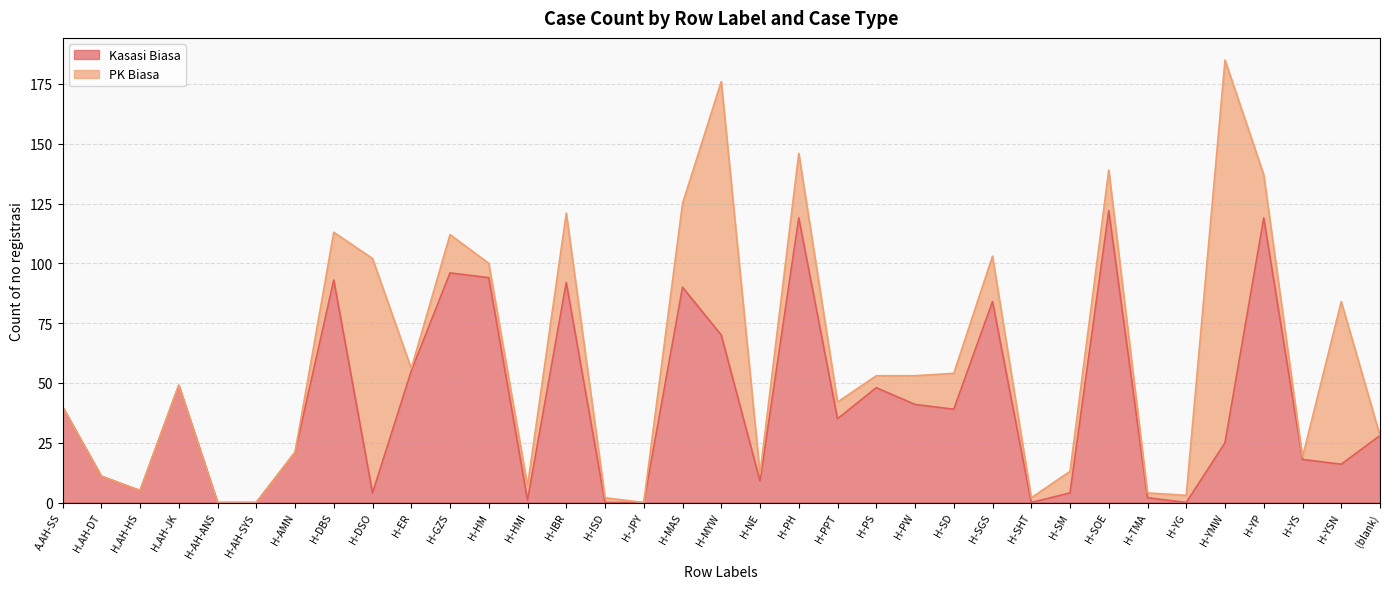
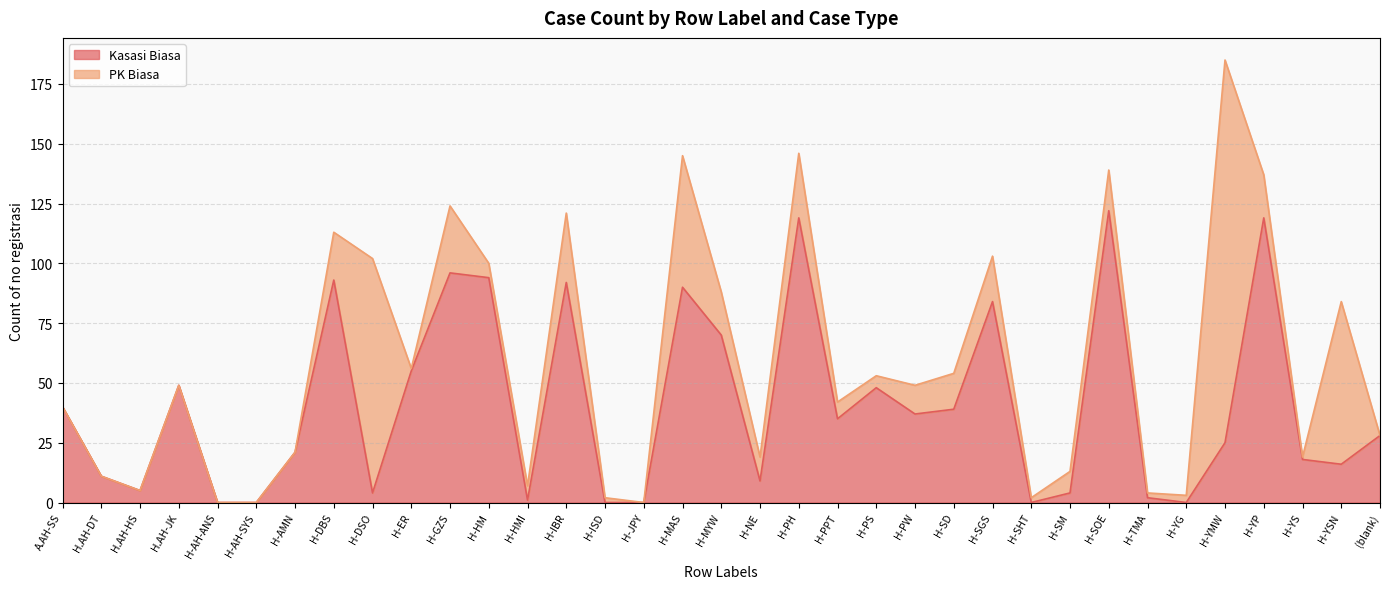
PK Biasa, H-GZS: 16 -> 28
PK Biasa, H-MAS: 35 -> 55
PK Biasa, H-MYW: 106 -> 18
PK Biasa, H-NE: 3 -> 10
Kasasi Biasa, H-PW: 41 -> 37
